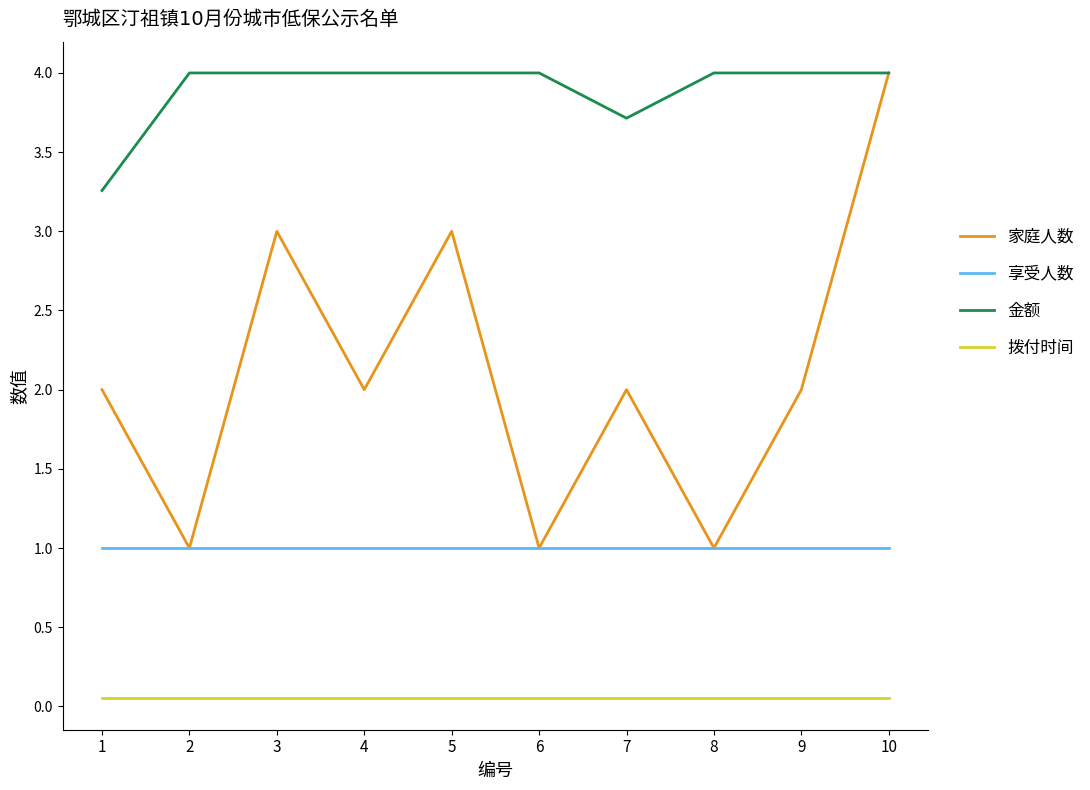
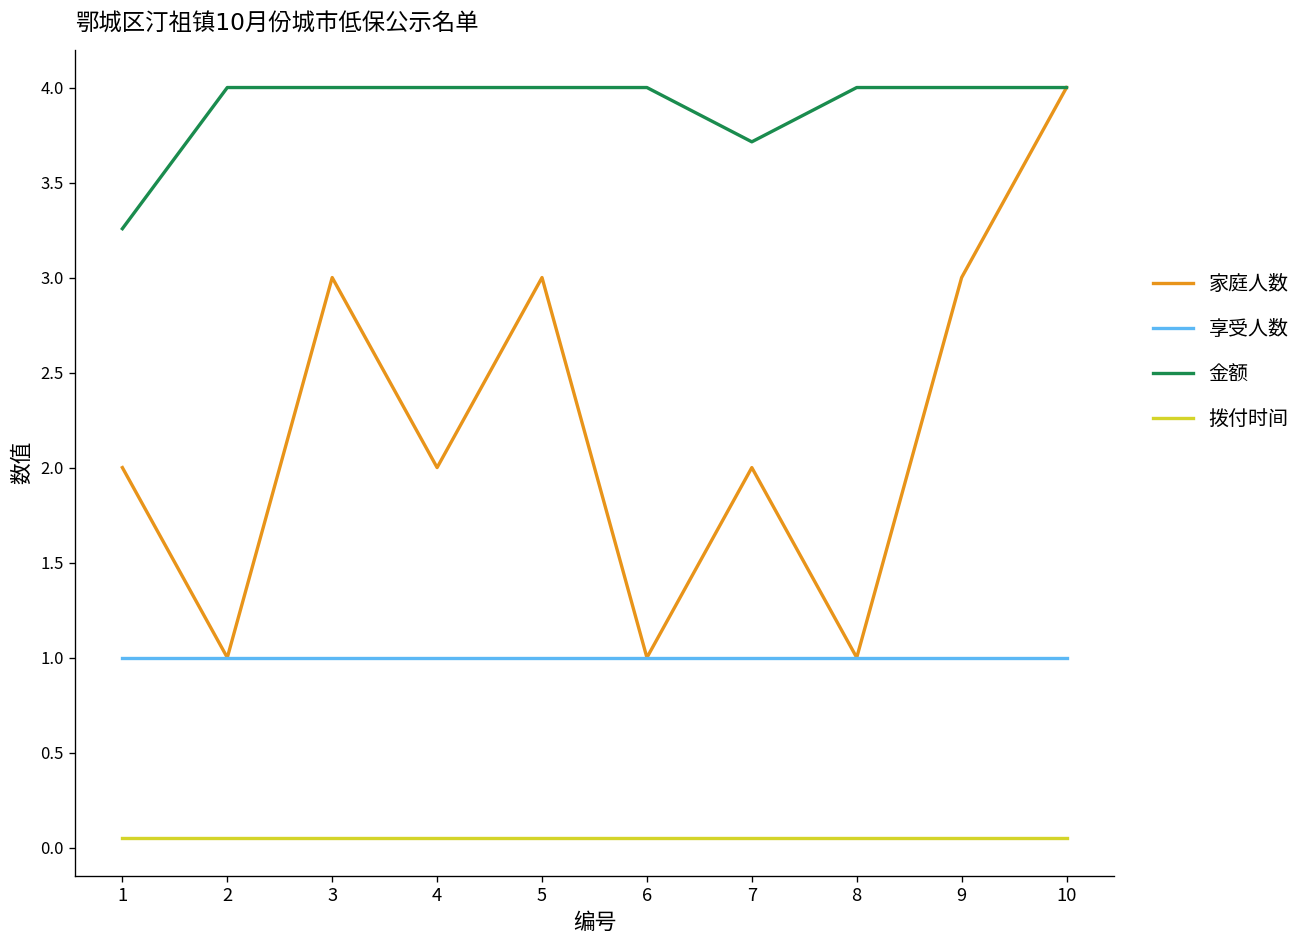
家庭人数, 9: 2 -> 3
